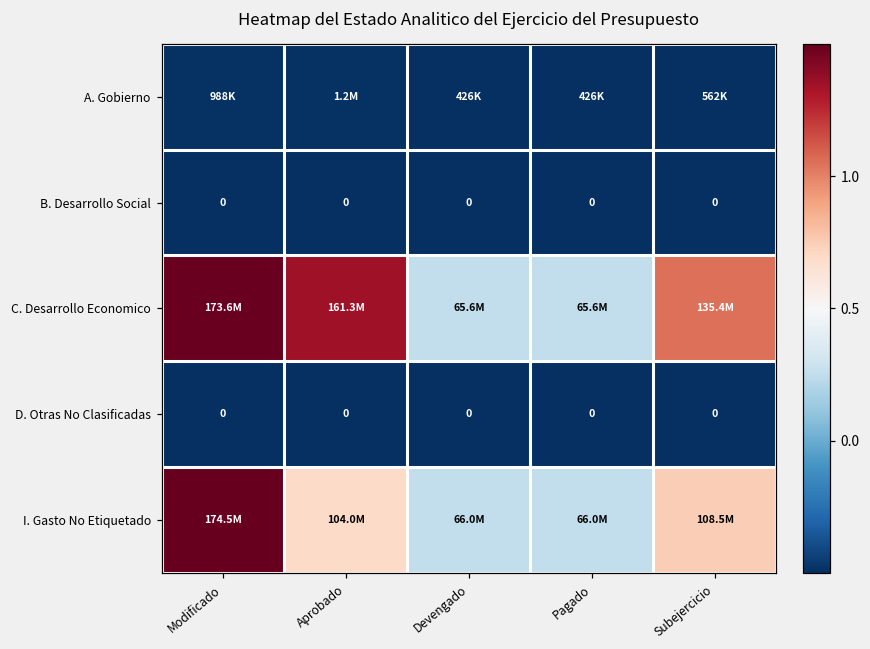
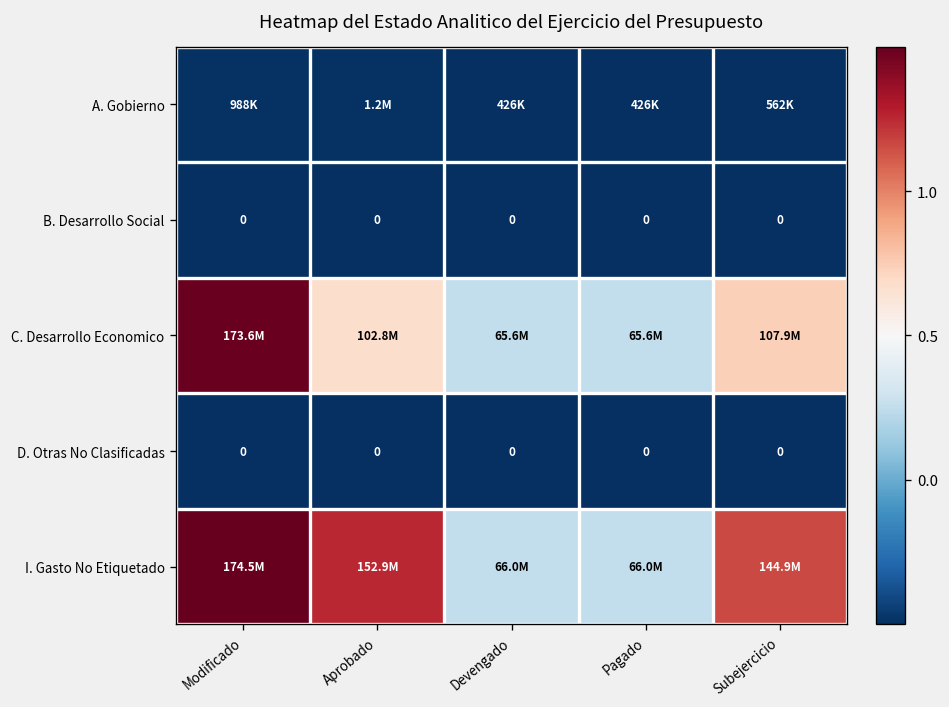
C. Desarrollo Economico, Aprobado: 161.3M -> 102.8M
C. Desarrollo Economico, Subejercicio: 135.4M -> 107.9M
I. Gasto No Etiquetado, Aprobado: 104.0M -> 152.9M
I. Gasto No Etiquetado, Subejercicio: 108.5M -> 144.9M
